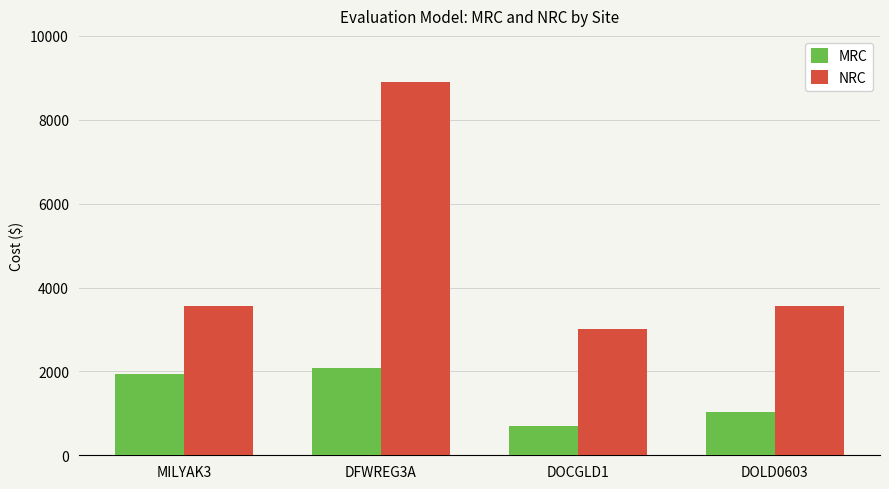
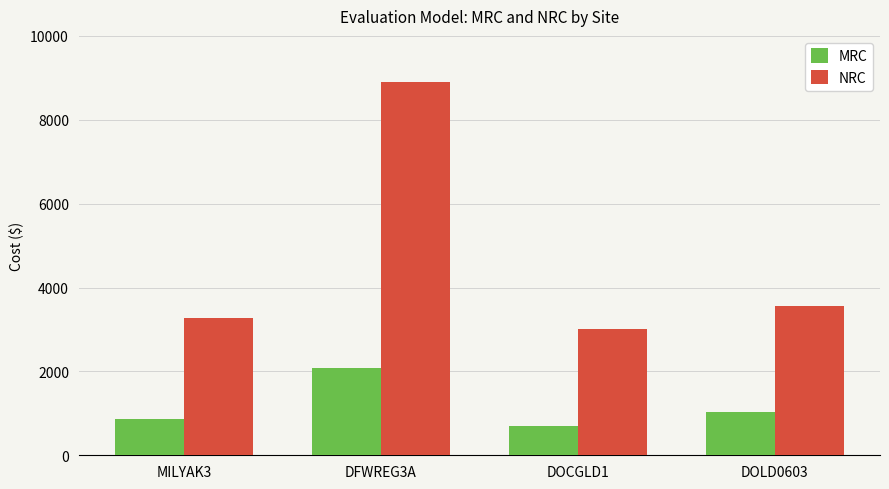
MRC, MILYAK3: 1900 -> 900
NRC, MILYAK3: 3600 -> 3300
